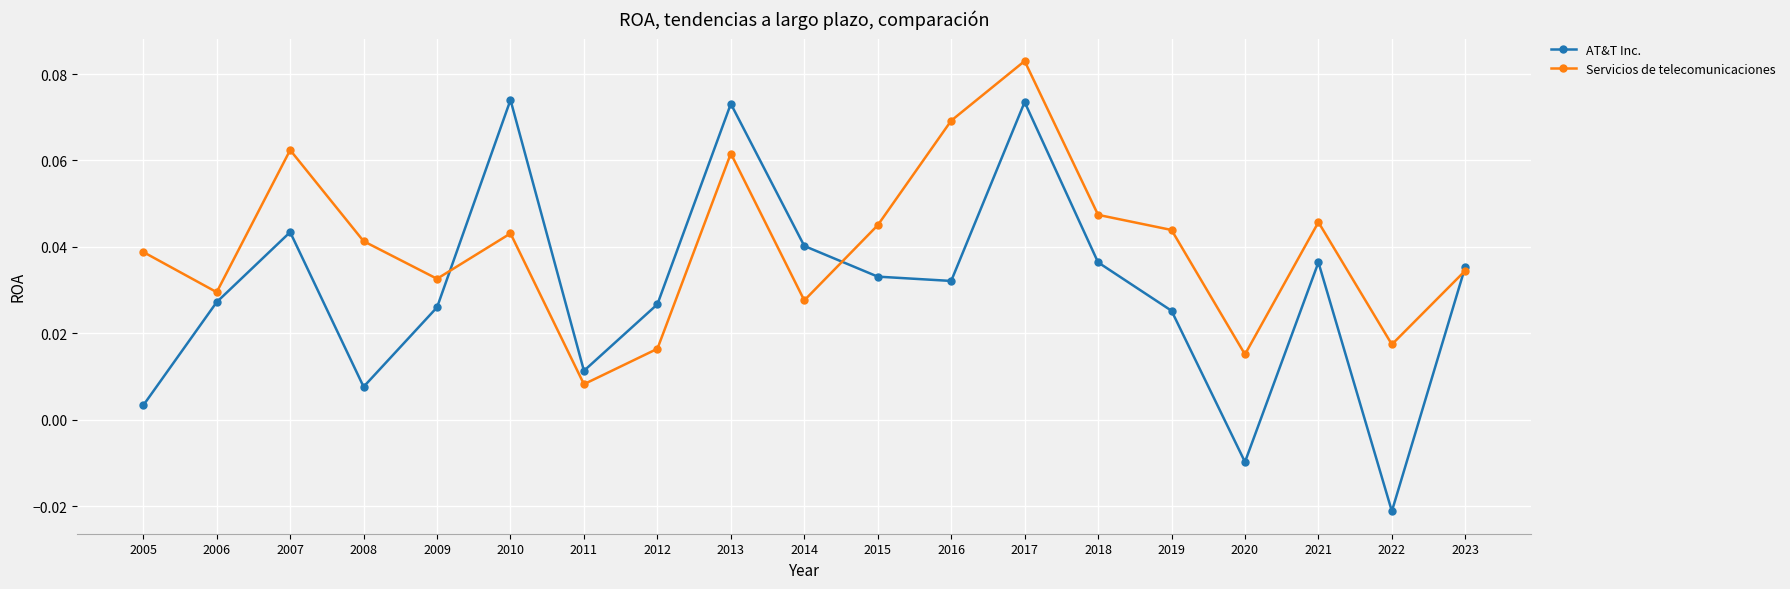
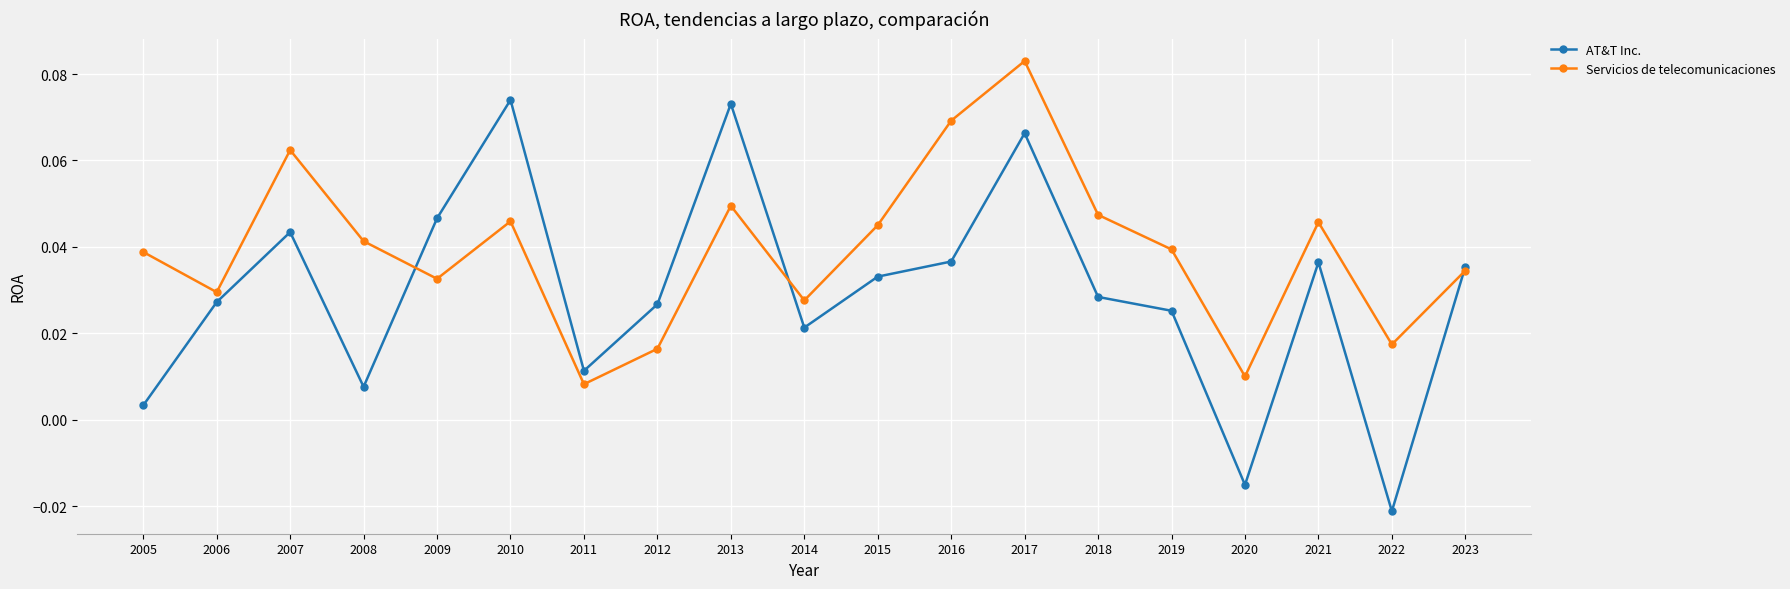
AT&T Inc., 2009: 0.026 -> 0.047
Servicios de telecomunicaciones, 2010: 0.043 -> 0.046
Servicios de telecomunicaciones, 2013: 0.062 -> 0.050
AT&T Inc., 2014: 0.040 -> 0.021
AT&T Inc., 2016: 0.032 -> 0.037
AT&T Inc., 2017: 0.074 -> 0.066
AT&T Inc., 2018: 0.036 -> 0.028
Servicios de telecomunicaciones, 2019: 0.044 -> 0.039
AT&T Inc., 2020: -0.010 -> -0.015
Servicios de telecomunicaciones, 2020: 0.015 -> 0.010
